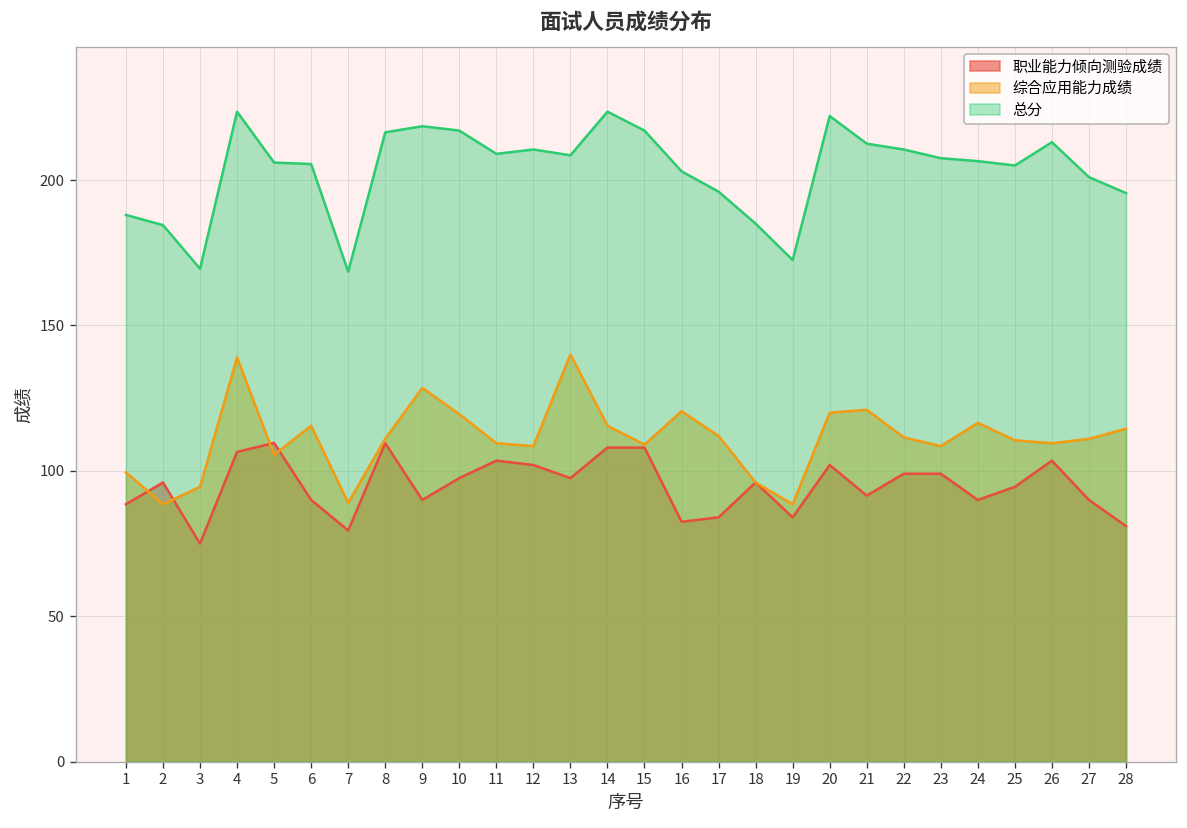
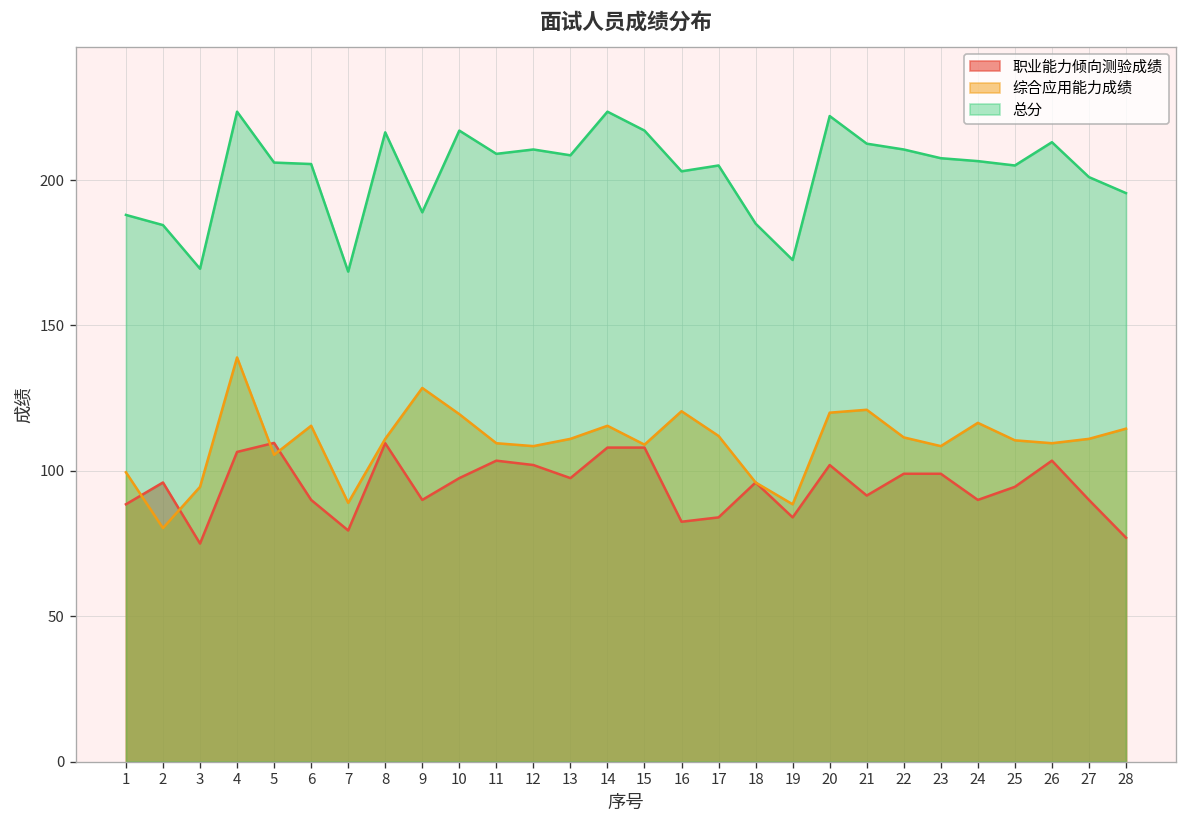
综合应用能力成绩, 2: 89 -> 80
总分, 9: 219 -> 189
综合应用能力成绩, 13: 140 -> 111
总分, 17: 196 -> 205
职业能力倾向测验成绩, 28: 81 -> 77
